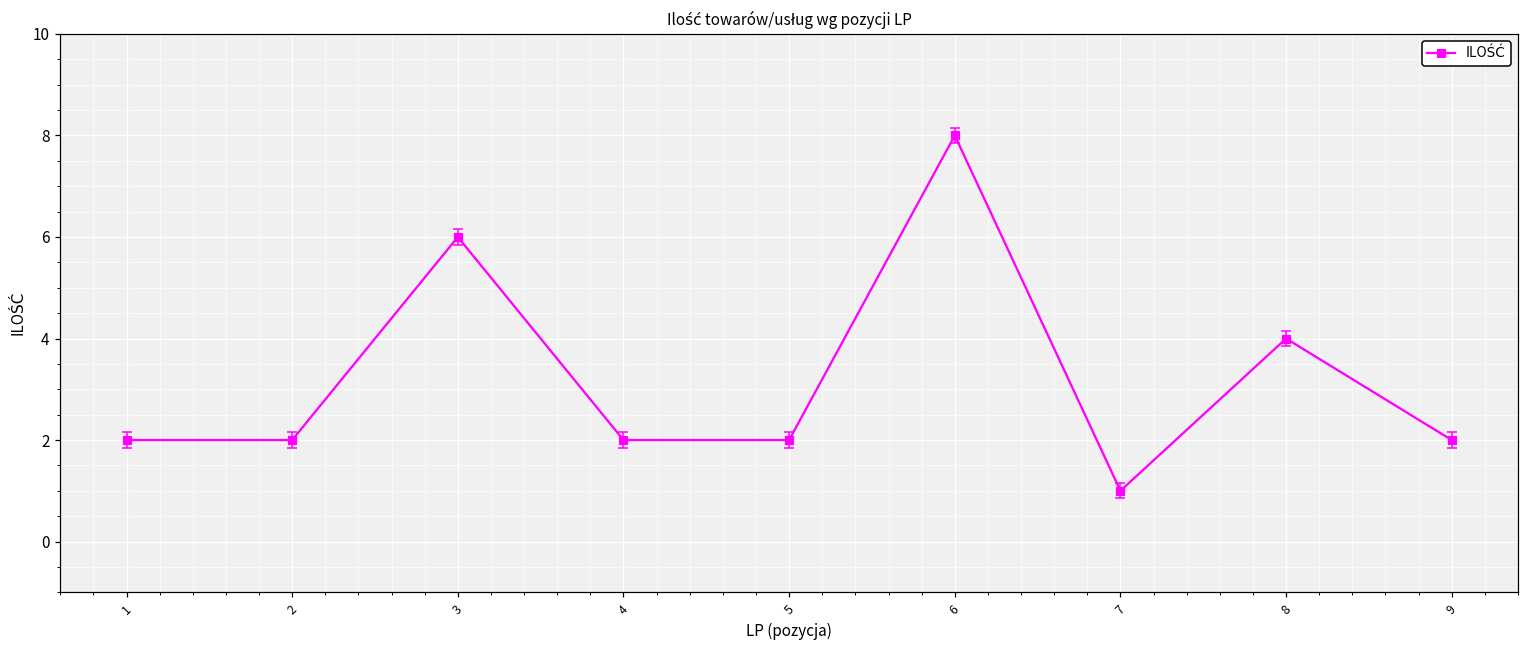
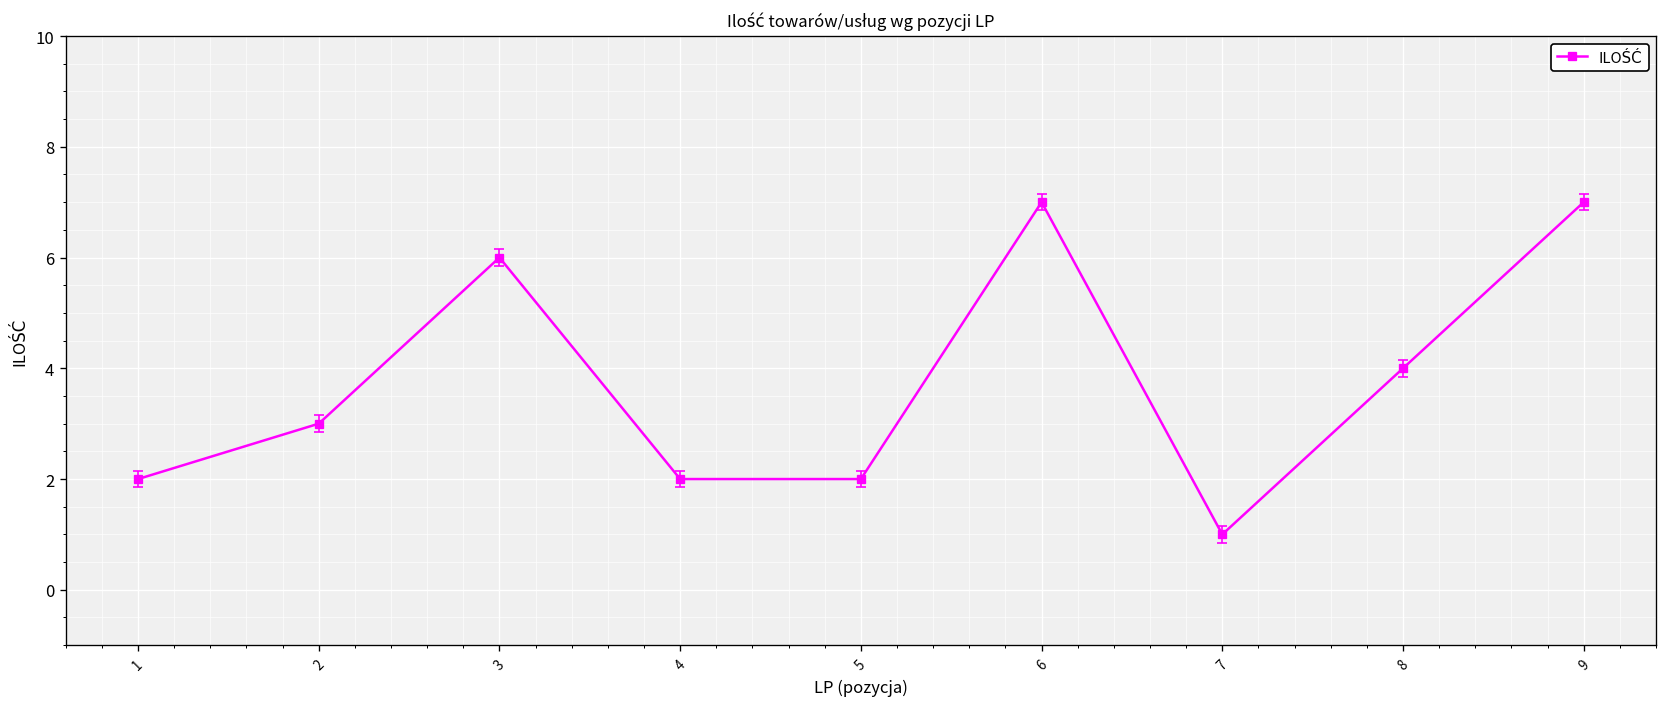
ILOŚĆ, 2: 2 -> 3
ILOŚĆ, 6: 8 -> 7
ILOŚĆ, 9: 2 -> 7
